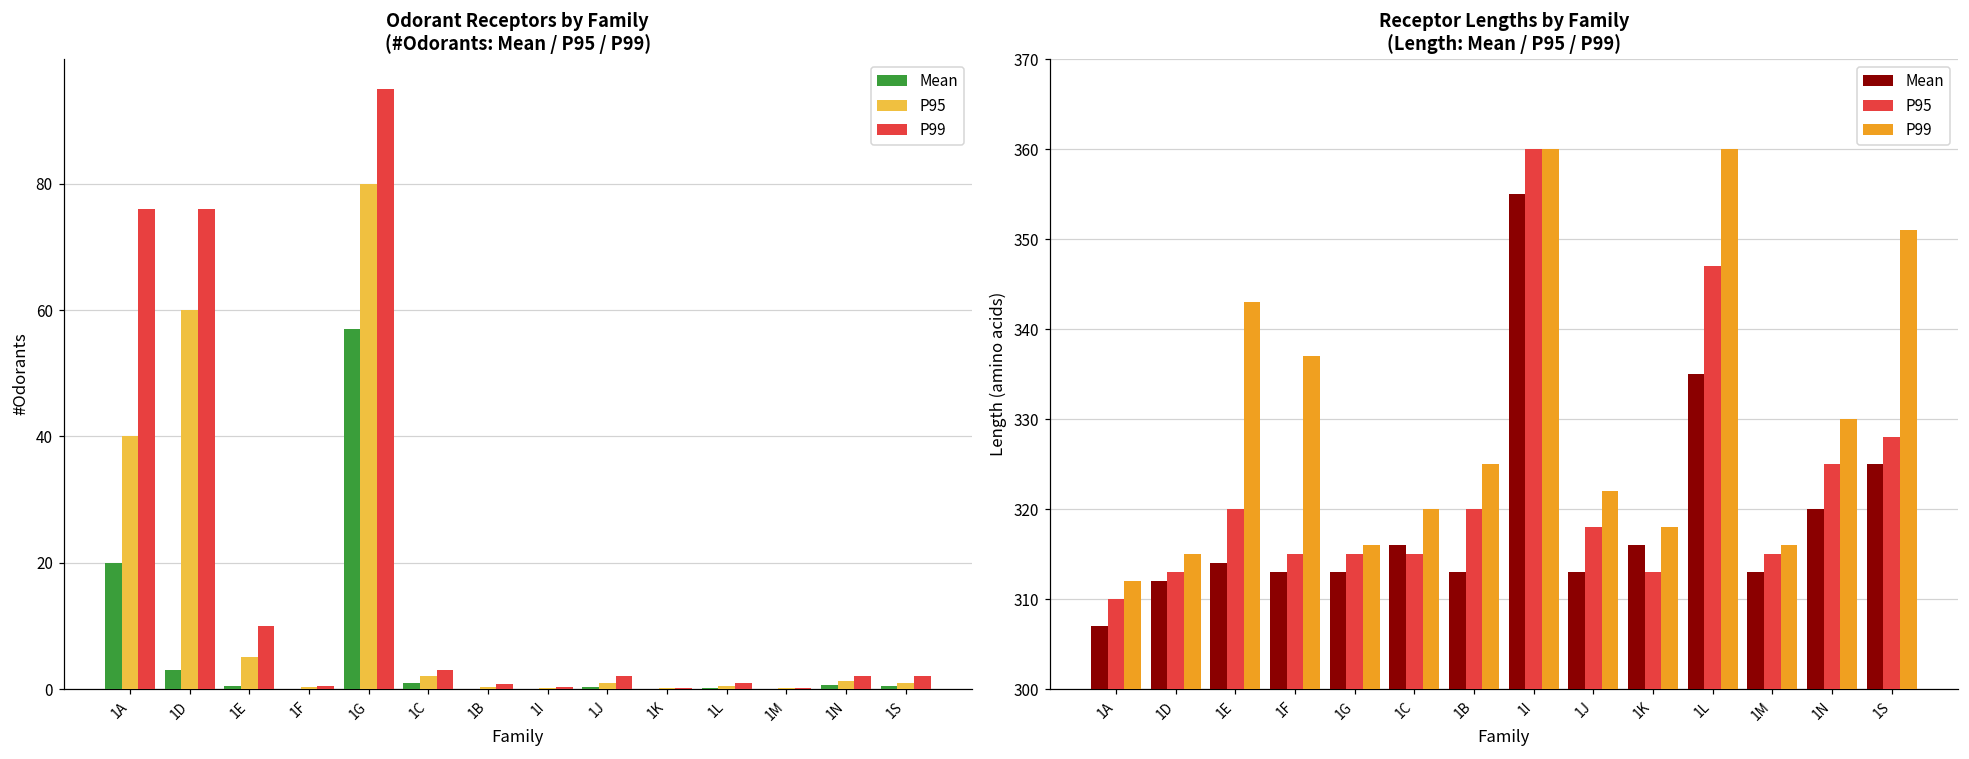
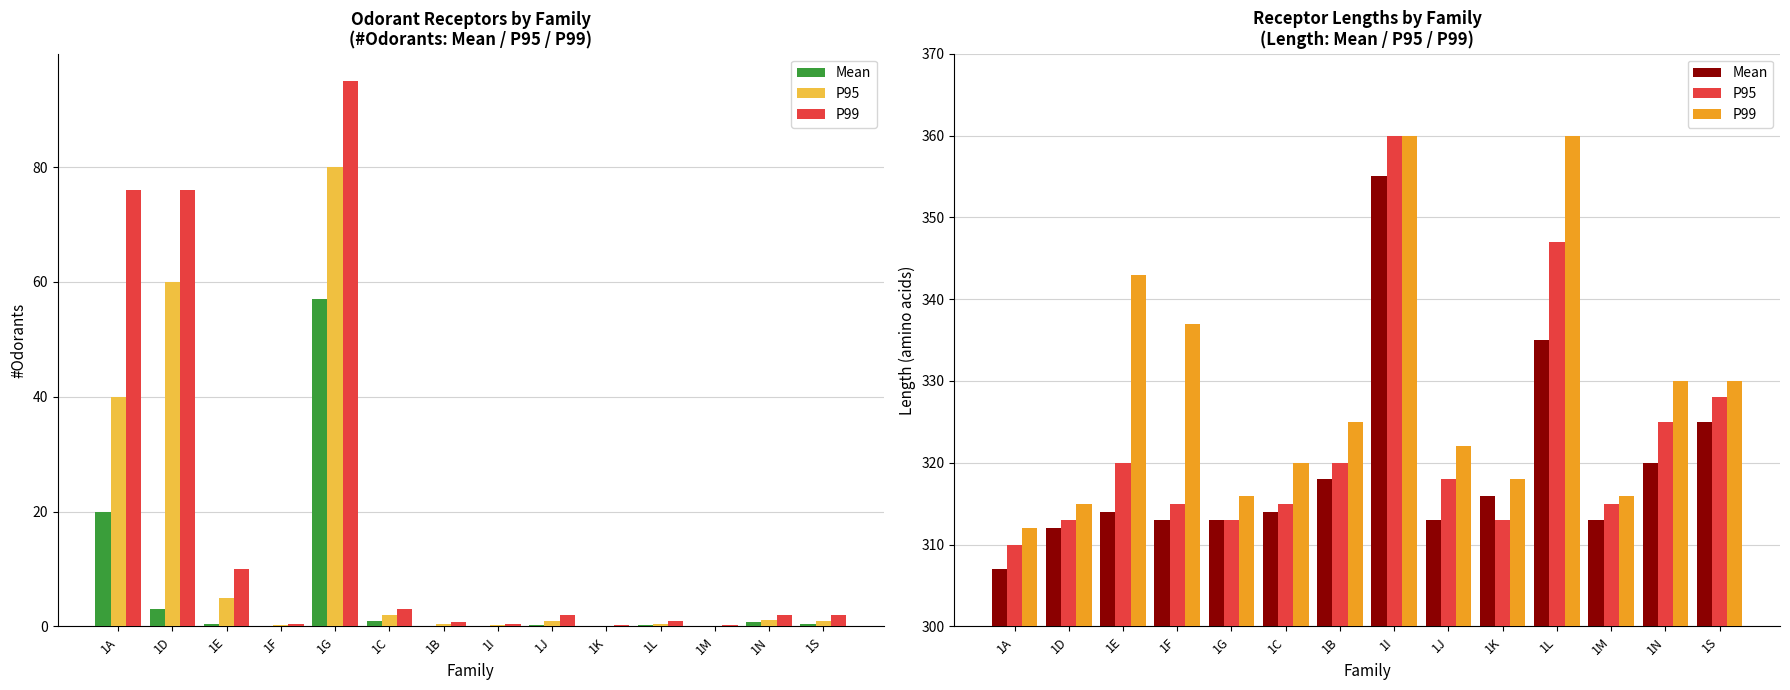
Receptor Lengths by Family (Length: Mean / P95 / P99), P95, 1G: 315 -> 313
Receptor Lengths by Family (Length: Mean / P95 / P99), Mean, 1C: 316 -> 314
Receptor Lengths by Family (Length: Mean / P95 / P99), Mean, 1B: 313 -> 318
Receptor Lengths by Family (Length: Mean / P95 / P99), P99, 1S: 351 -> 330
